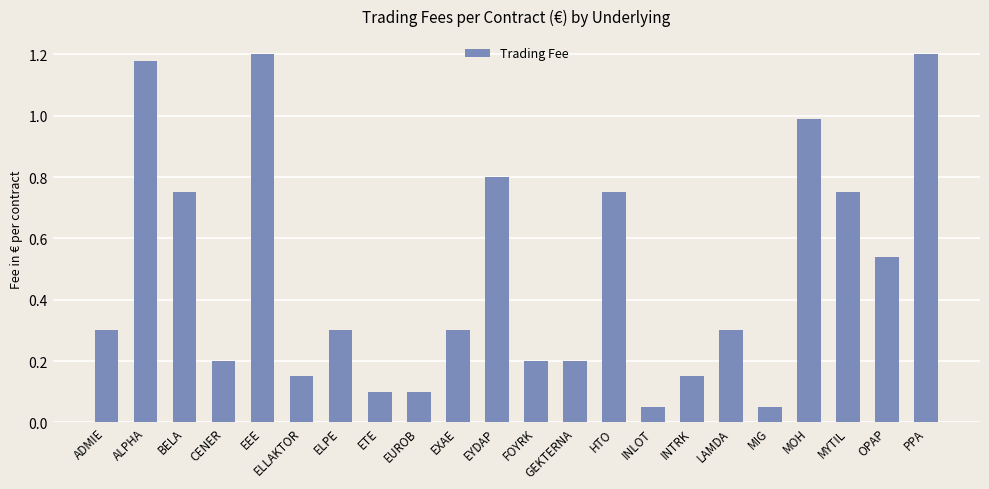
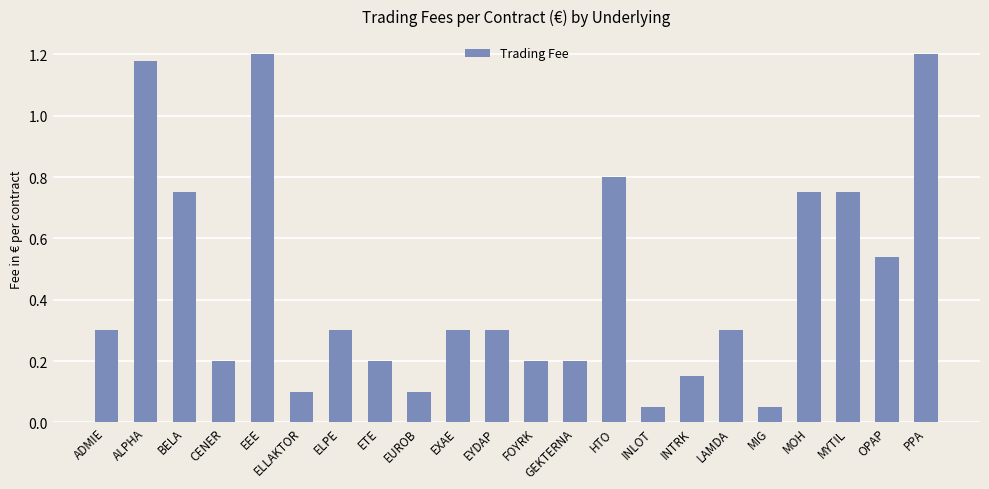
ELLAKTOR: 0.15 -> 0.10
ETE: 0.1 -> 0.2
EYDAP: 0.8 -> 0.3
HTO: 0.75 -> 0.80
MOH: 0.99 -> 0.75
